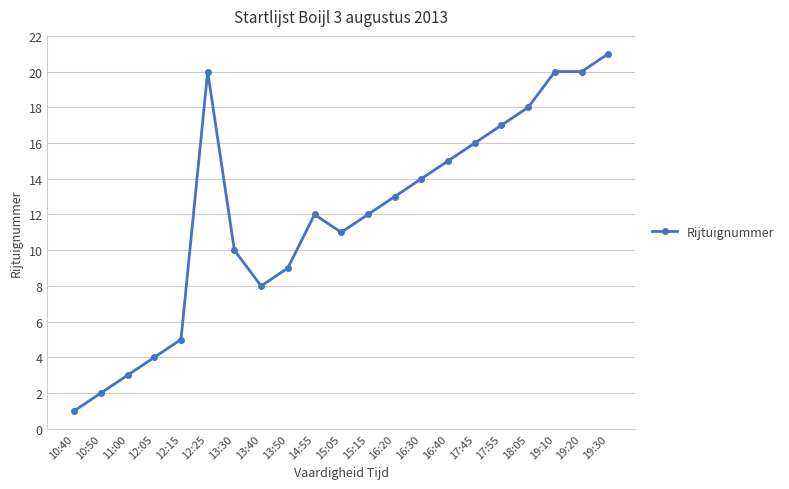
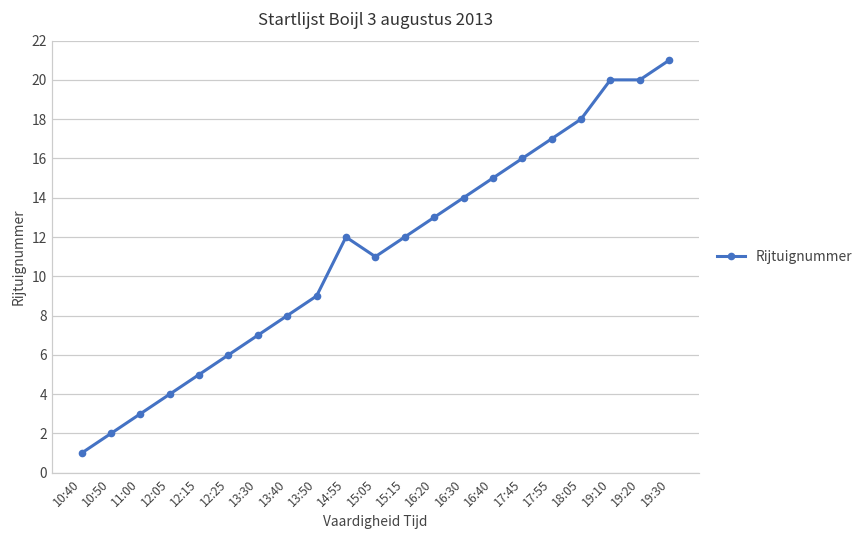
12:25: 20 -> 6
13:30: 10 -> 7
